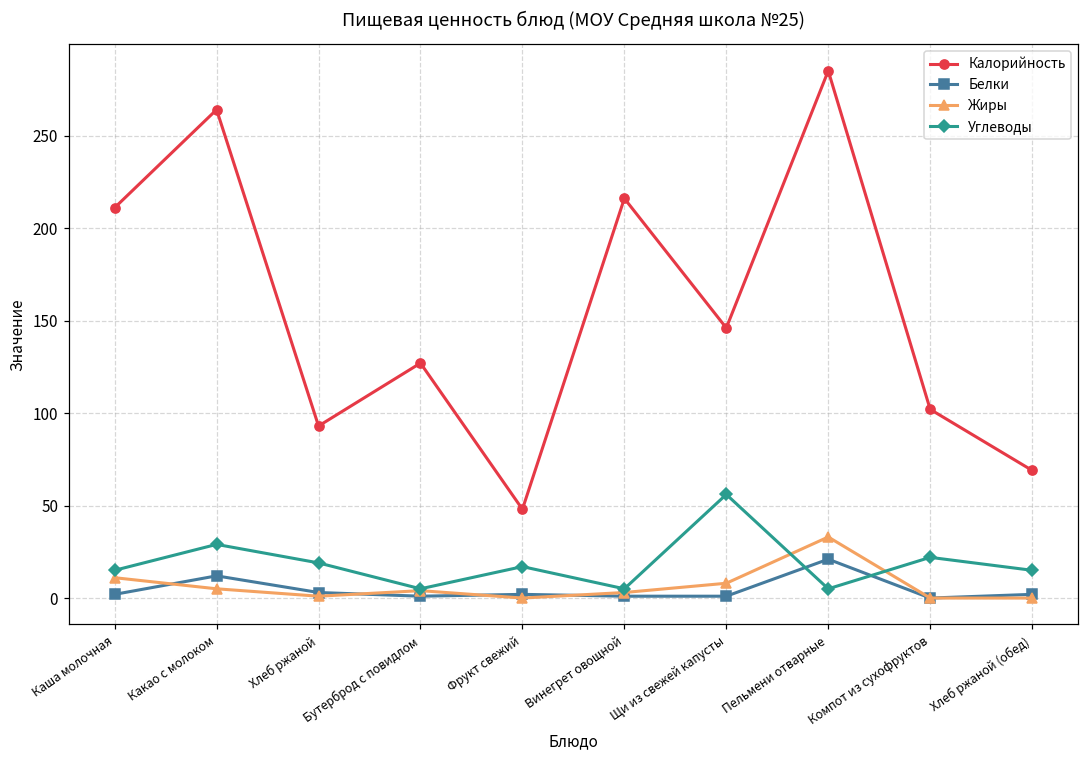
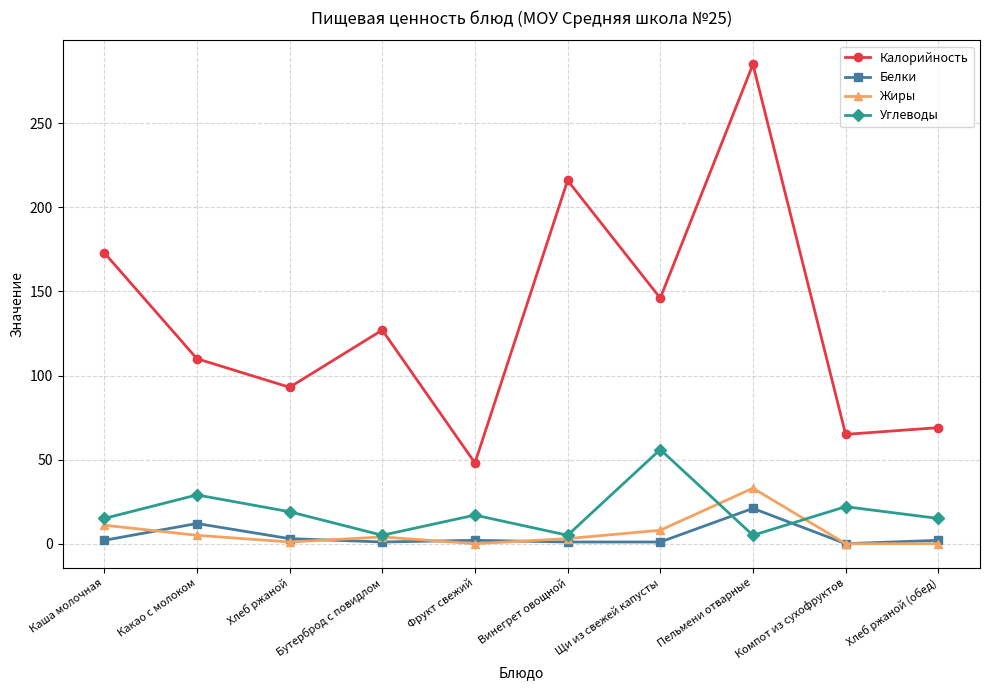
Калорийность, Каша молочная: 211 -> 173
Калорийность, Какао с молоком: 264 -> 110
Калорийность, Компот из сухофруктов: 102 -> 65
